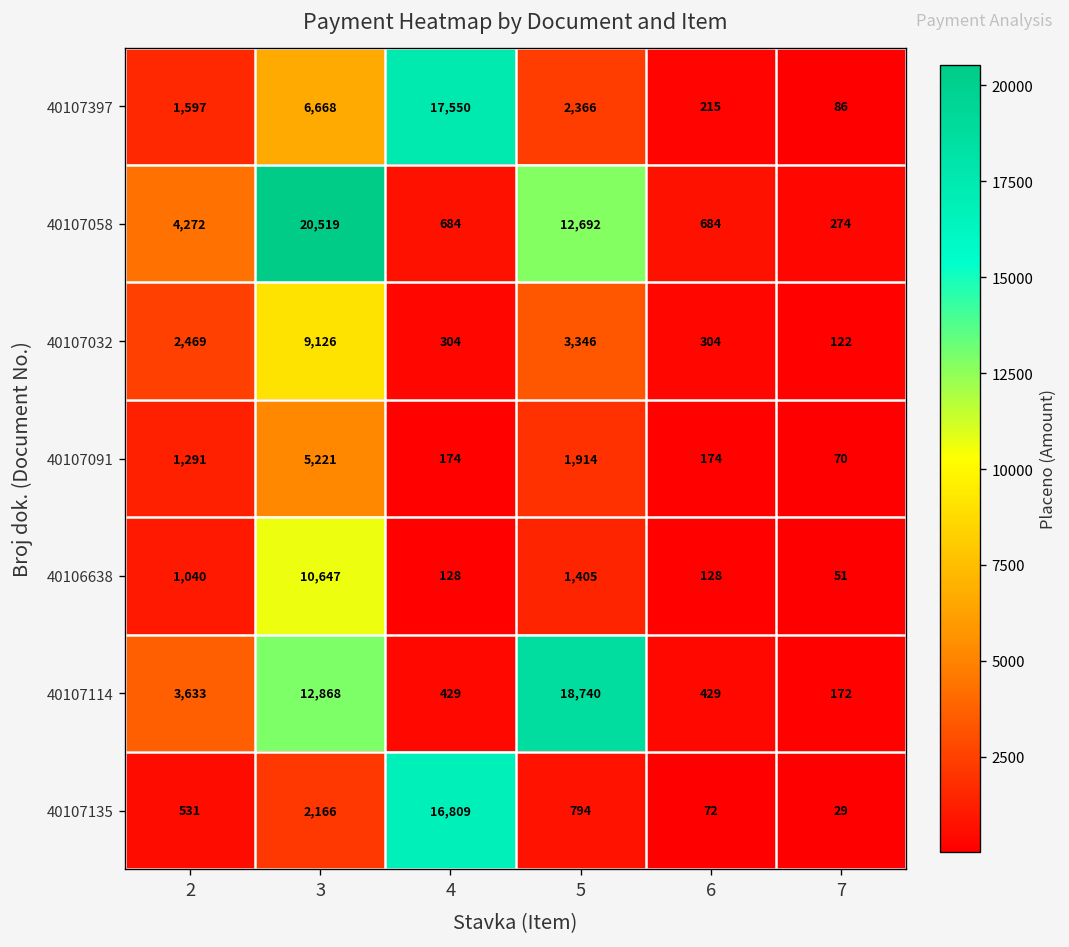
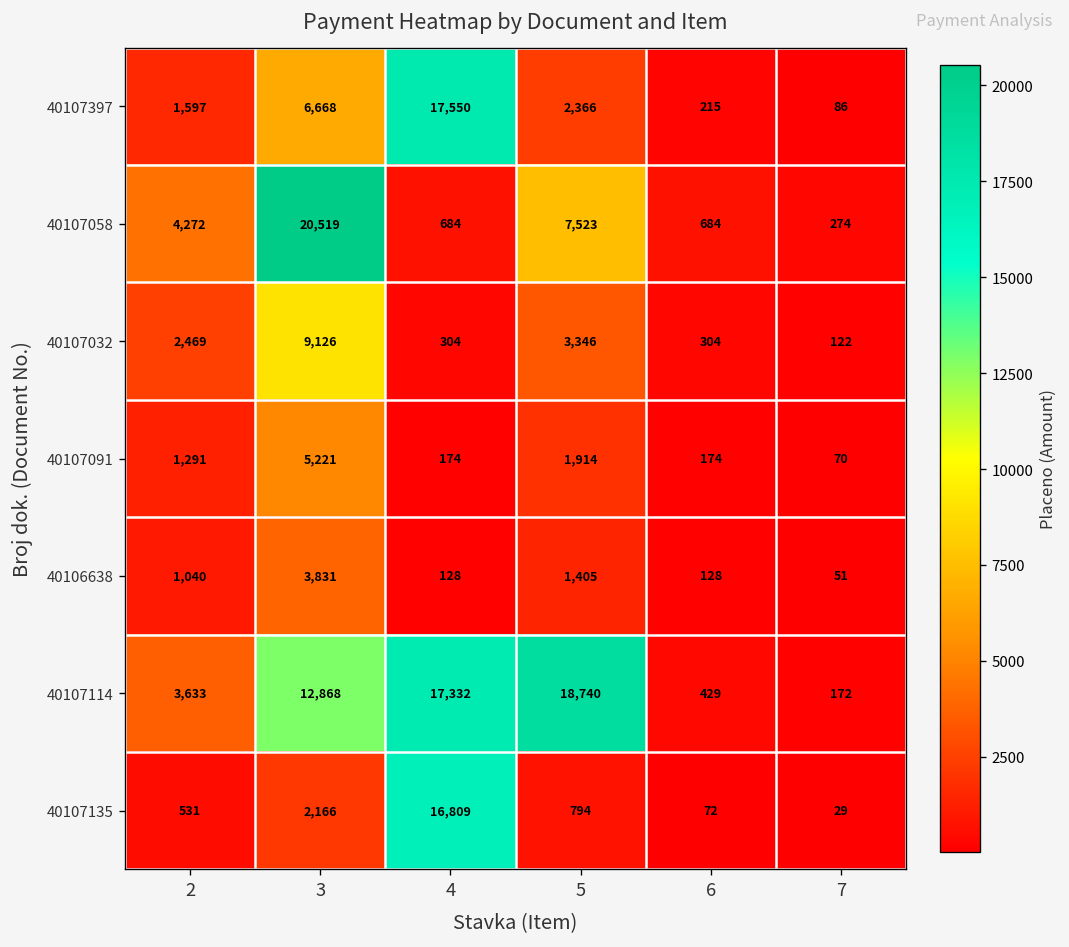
40107058, 5: 12,692 -> 7,523
40106638, 3: 10,647 -> 3,831
40107114, 4: 429 -> 17,332
